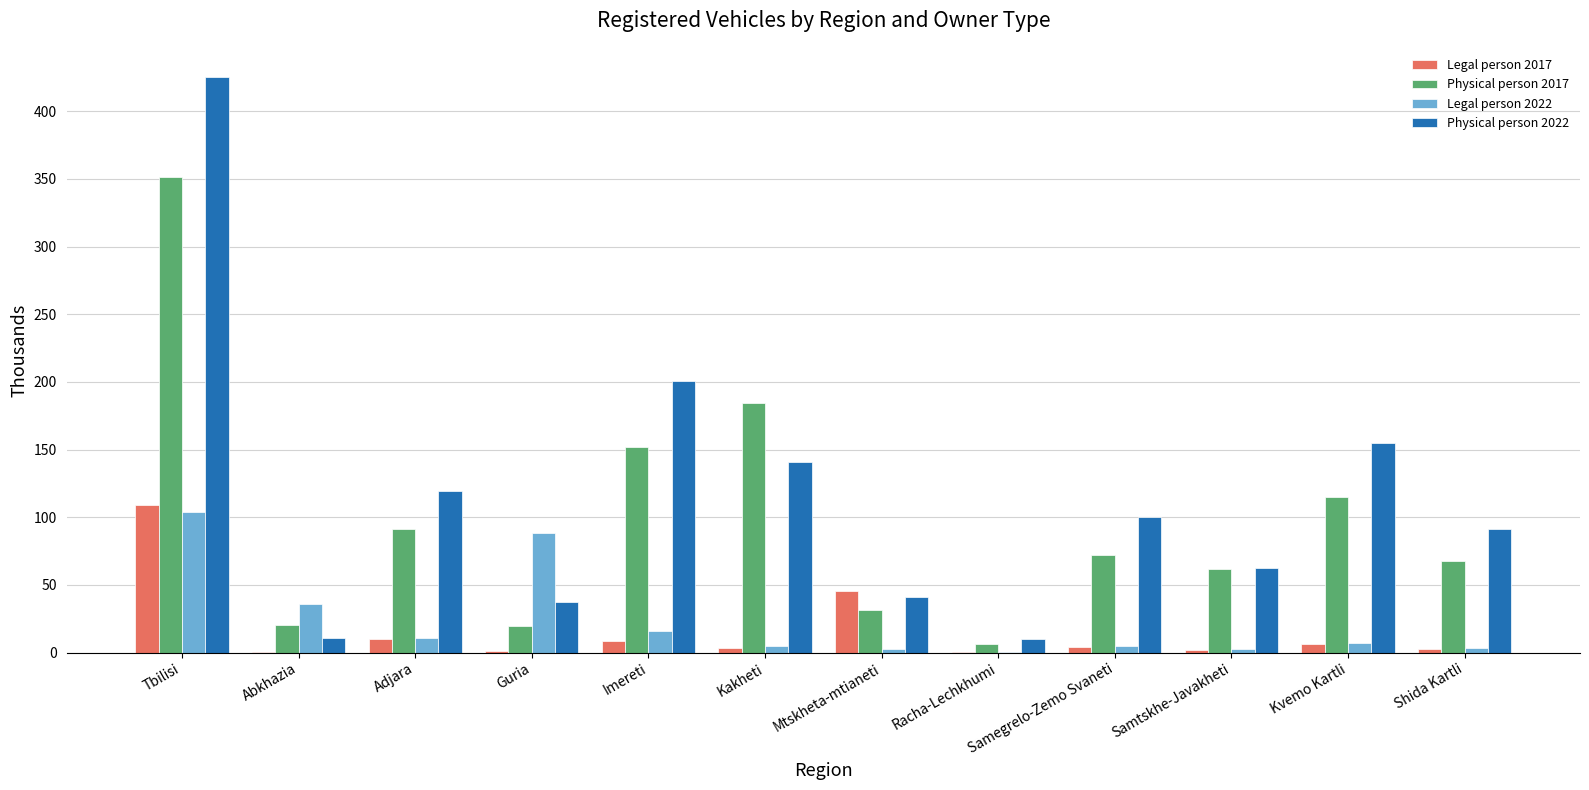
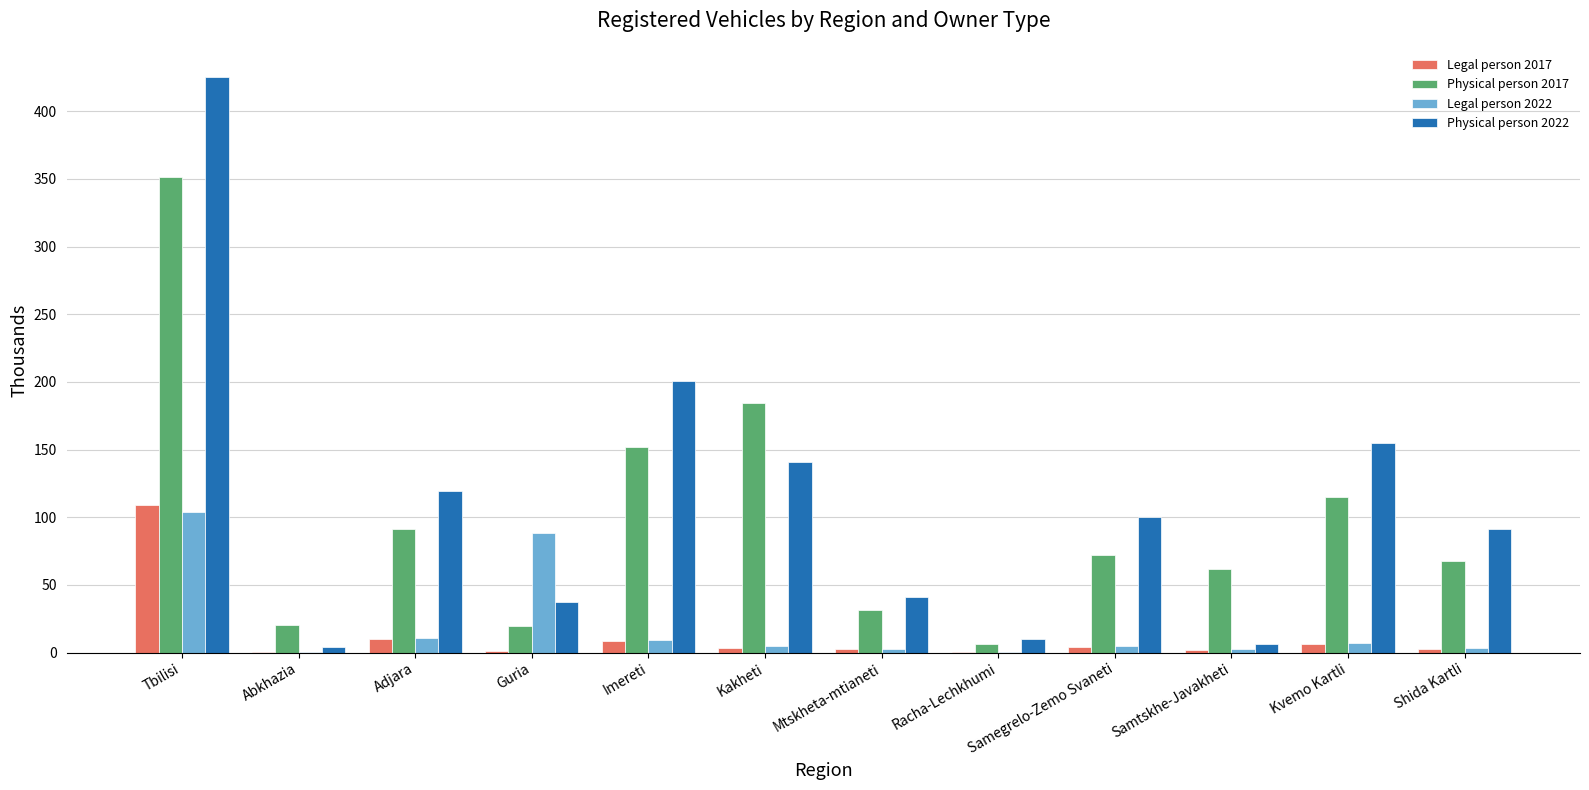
Legal person 2022, Abkhazia: 36 -> 0
Physical person 2022, Abkhazia: 11 -> 4
Legal person 2022, Imereti: 16 -> 9
Legal person 2017, Mtskheta-mtianeti: 46 -> 2
Physical person 2022, Samtskhe-Javakheti: 63 -> 6
